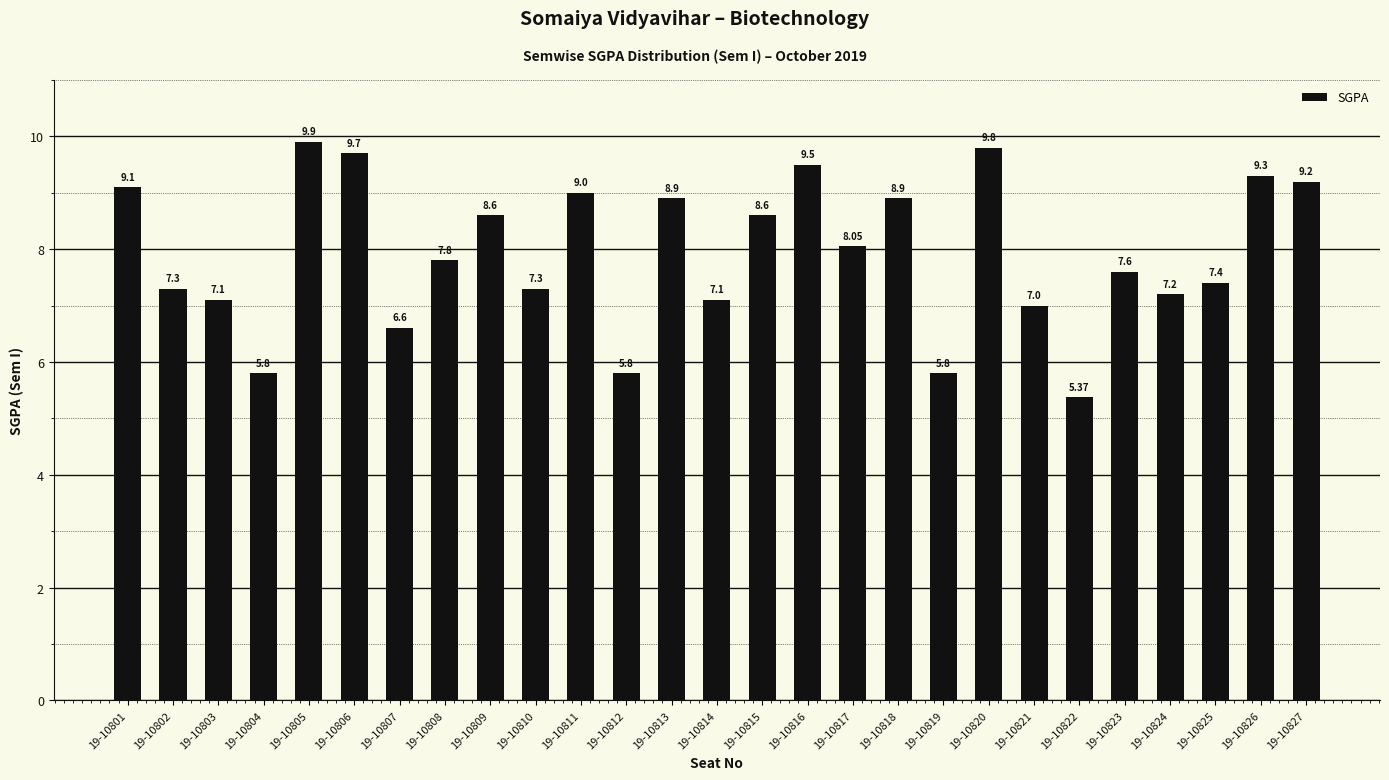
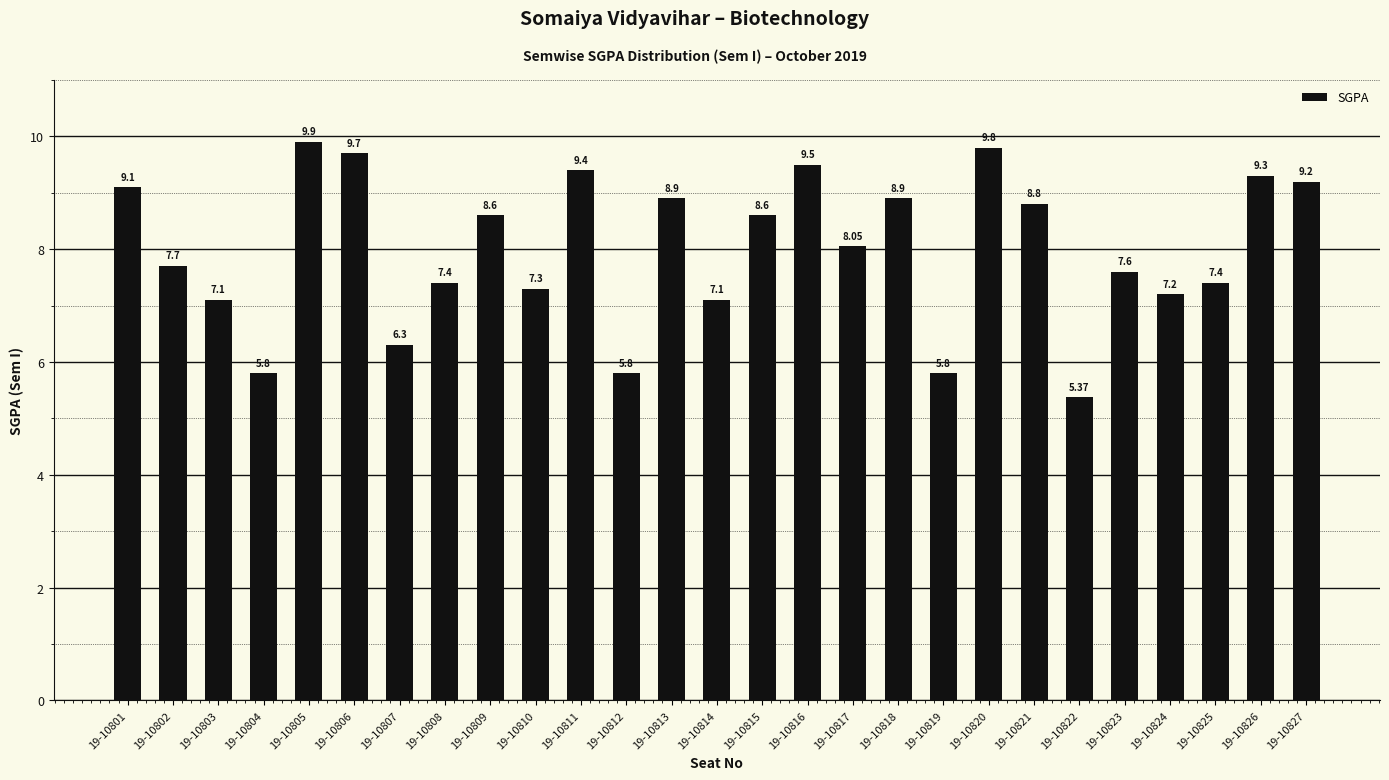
19-10802: 7.3 -> 7.7
19-10807: 6.6 -> 6.3
19-10808: 7.8 -> 7.4
19-10811: 9.0 -> 9.4
19-10821: 7.0 -> 8.8
